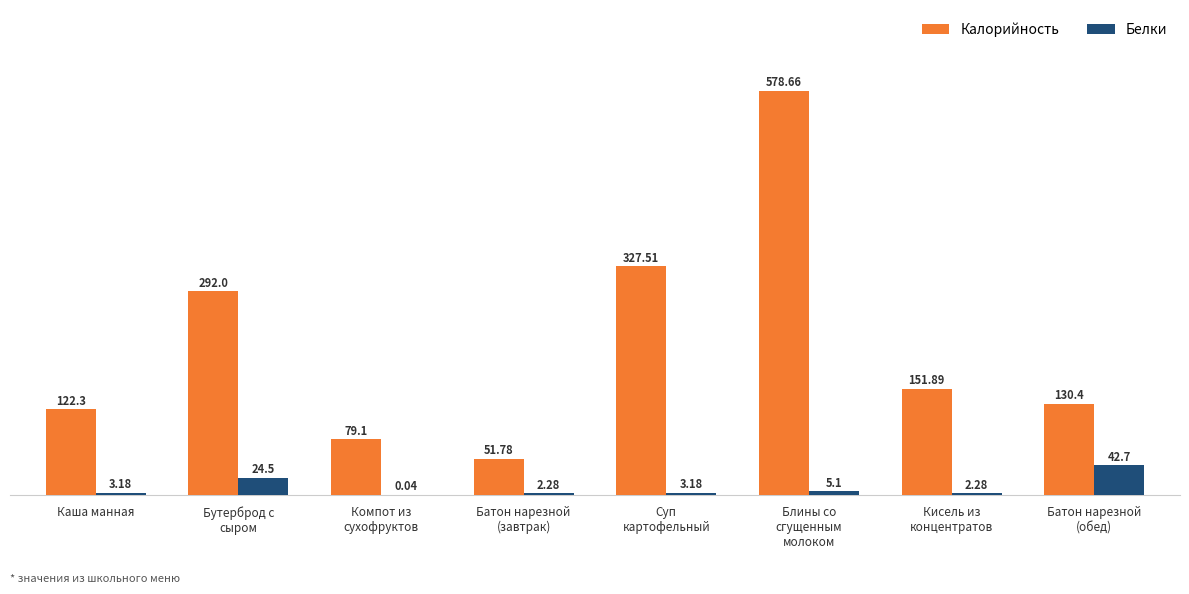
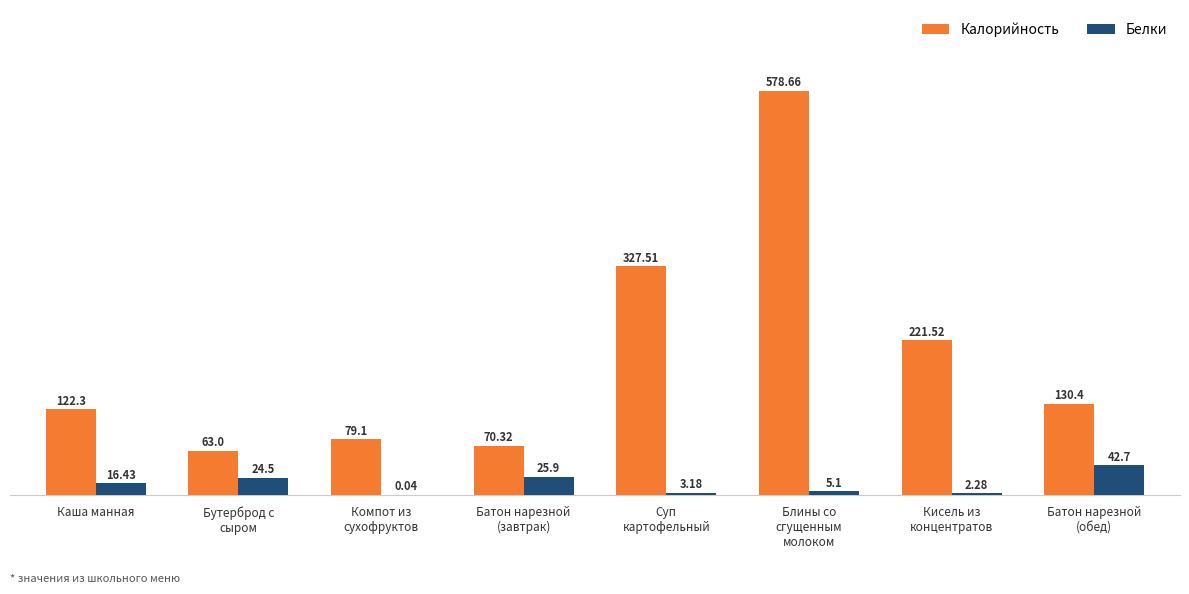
Белки, Каша манная: 3.18 -> 16.43
Калорийность, Бутерброд с сыром: 292.0 -> 63.0
Калорийность, Батон нарезной (завтрак): 51.78 -> 70.32
Белки, Батон нарезной (завтрак): 2.28 -> 25.9
Калорийность, Кисель из концентратов: 151.89 -> 221.52
